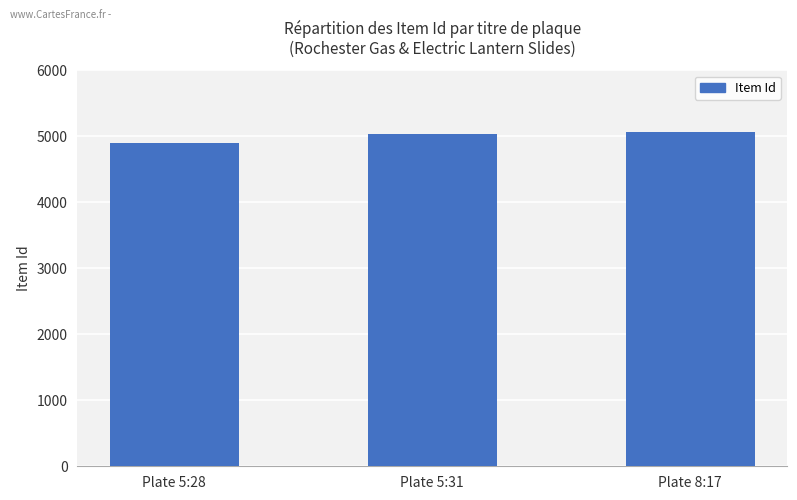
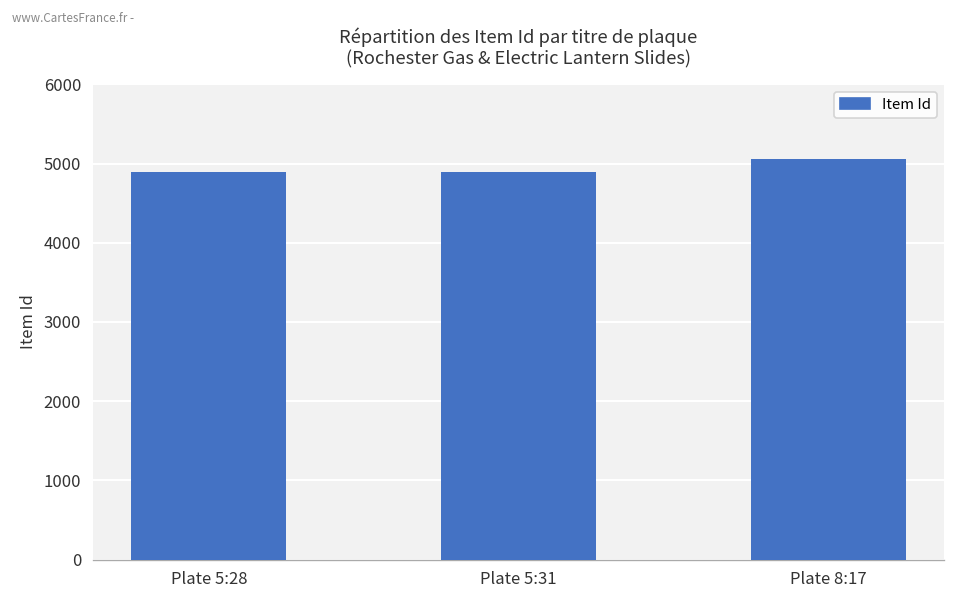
Plate 5:31: 5000 -> 4900
